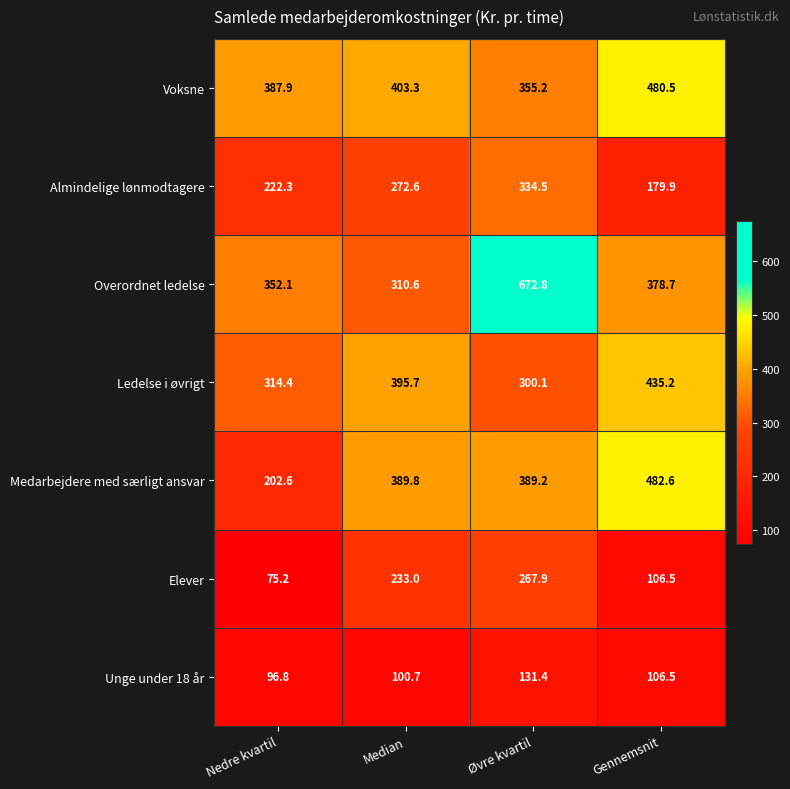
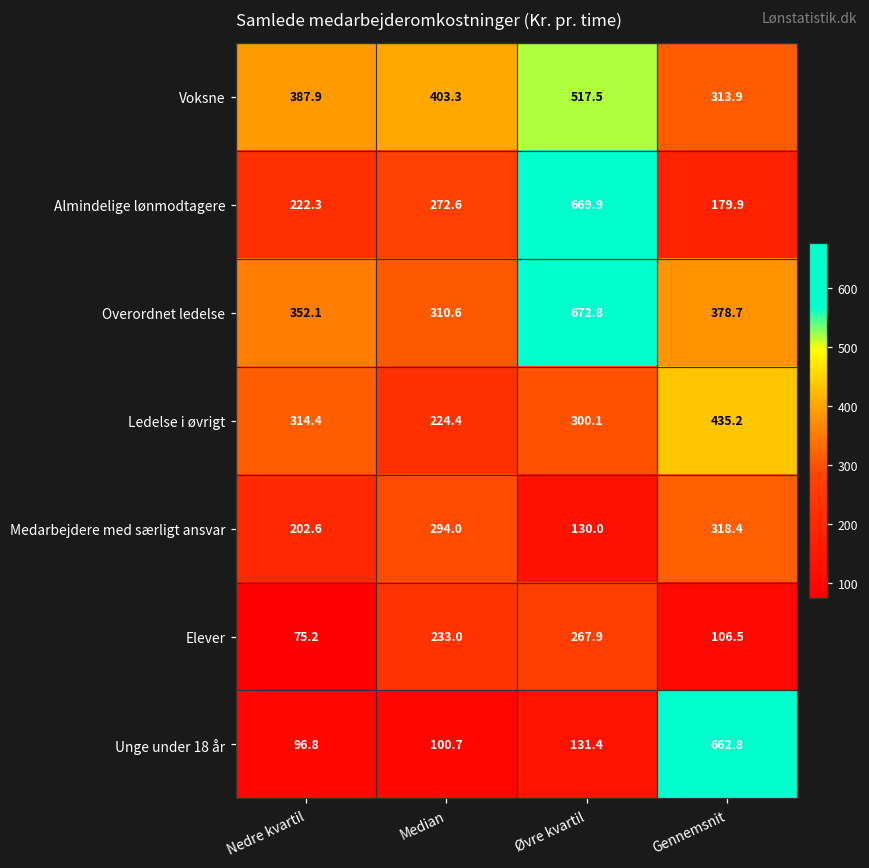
Voksne, Øvre kvartil: 355.2 -> 517.5
Voksne, Gennemsnit: 480.5 -> 313.9
Almindelige lønmodtagere, Øvre kvartil: 334.5 -> 669.9
Ledelse i øvrigt, Median: 395.7 -> 224.4
Medarbejdere med særligt ansvar, Median: 389.8 -> 294.0
Medarbejdere med særligt ansvar, Øvre kvartil: 389.2 -> 130.0
Medarbejdere med særligt ansvar, Gennemsnit: 482.6 -> 318.4
Unge under 18 år, Gennemsnit: 106.5 -> 662.8
